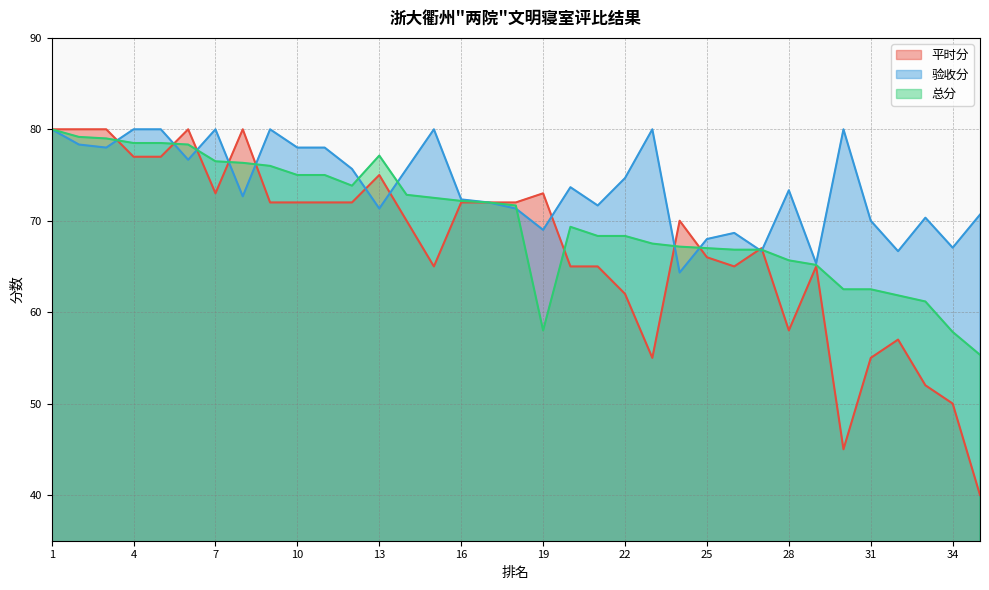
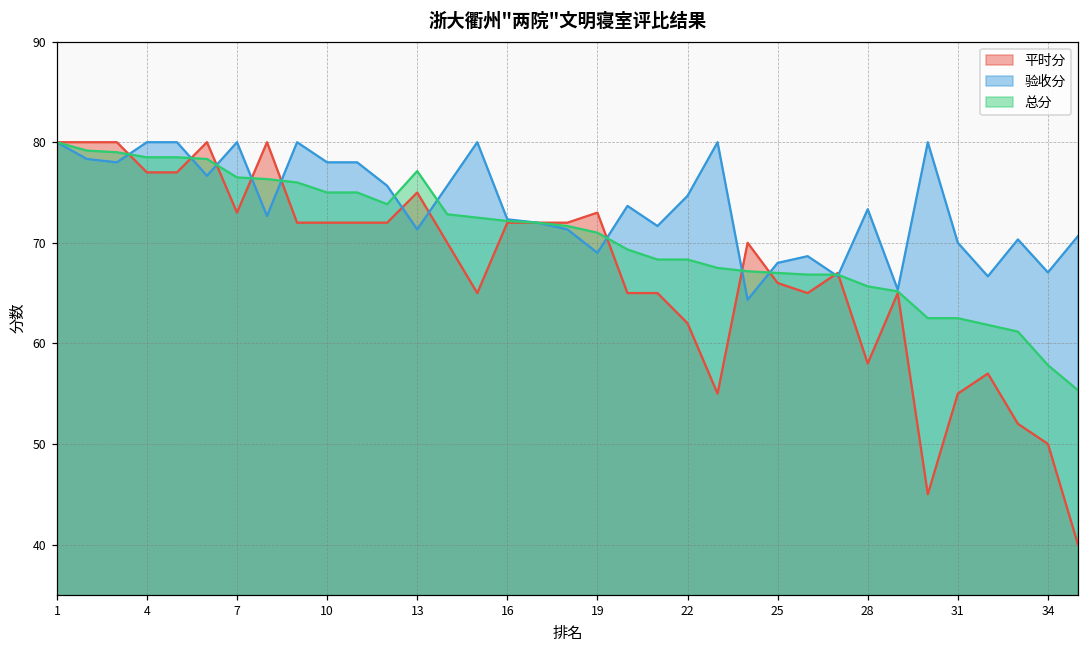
总分, 19: 58 -> 71
